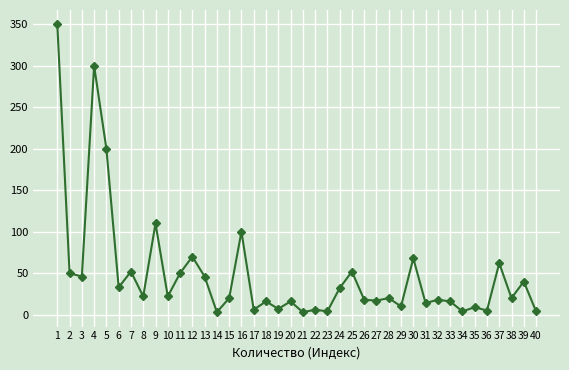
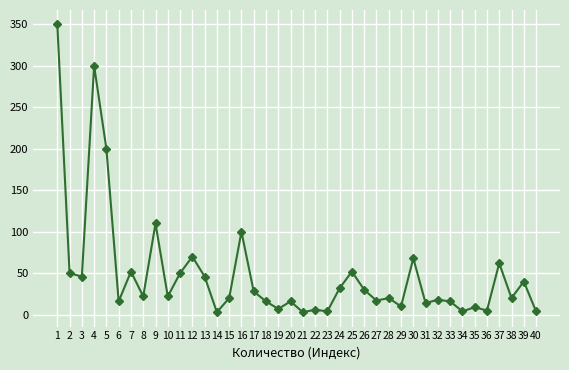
6: 30 -> 20
17: 10 -> 30
26: 20 -> 30
